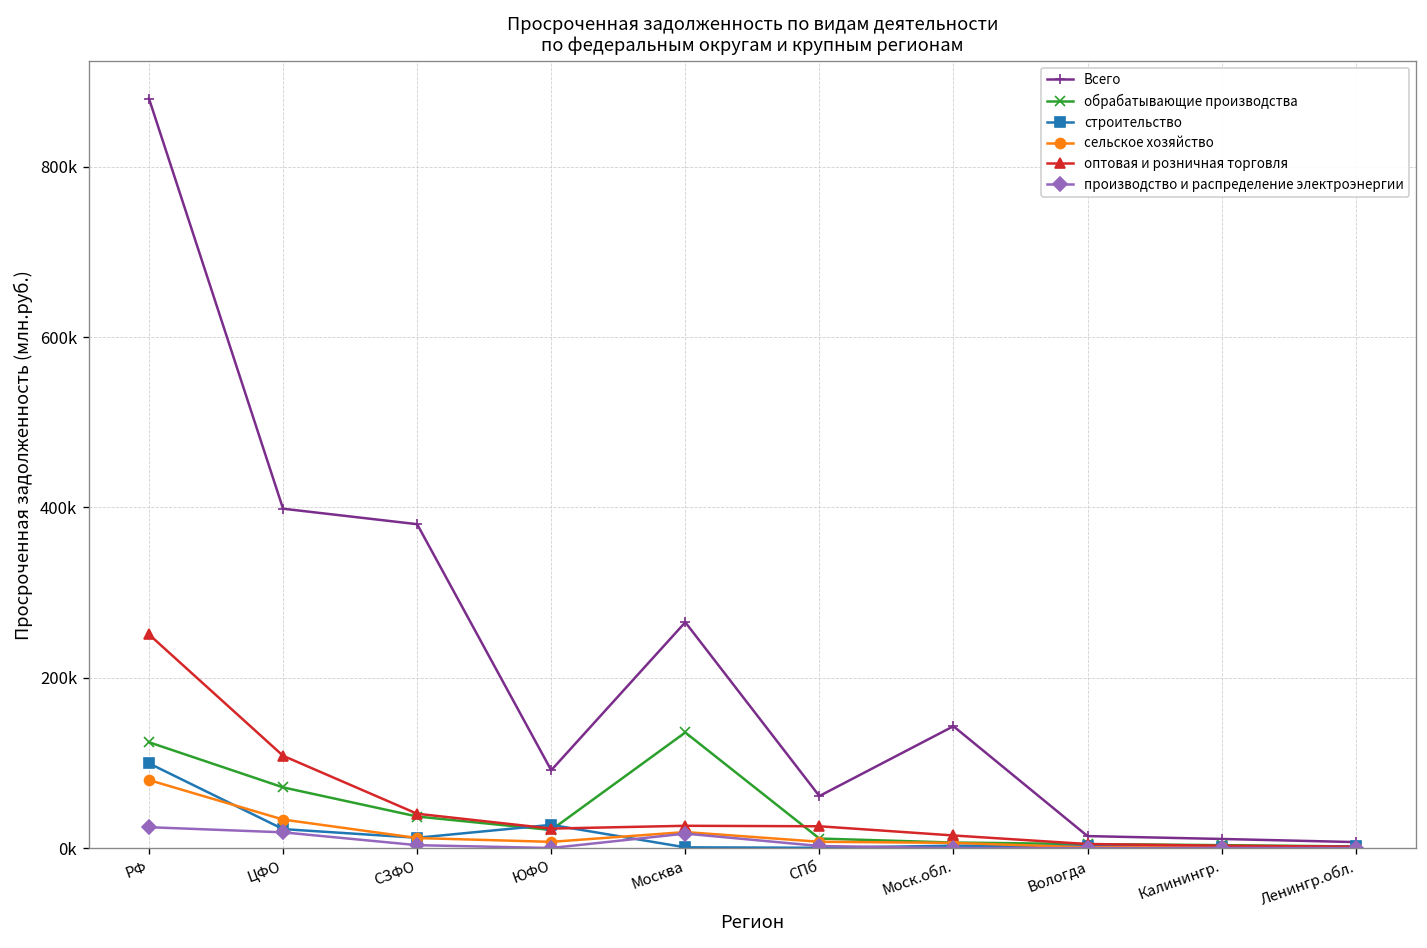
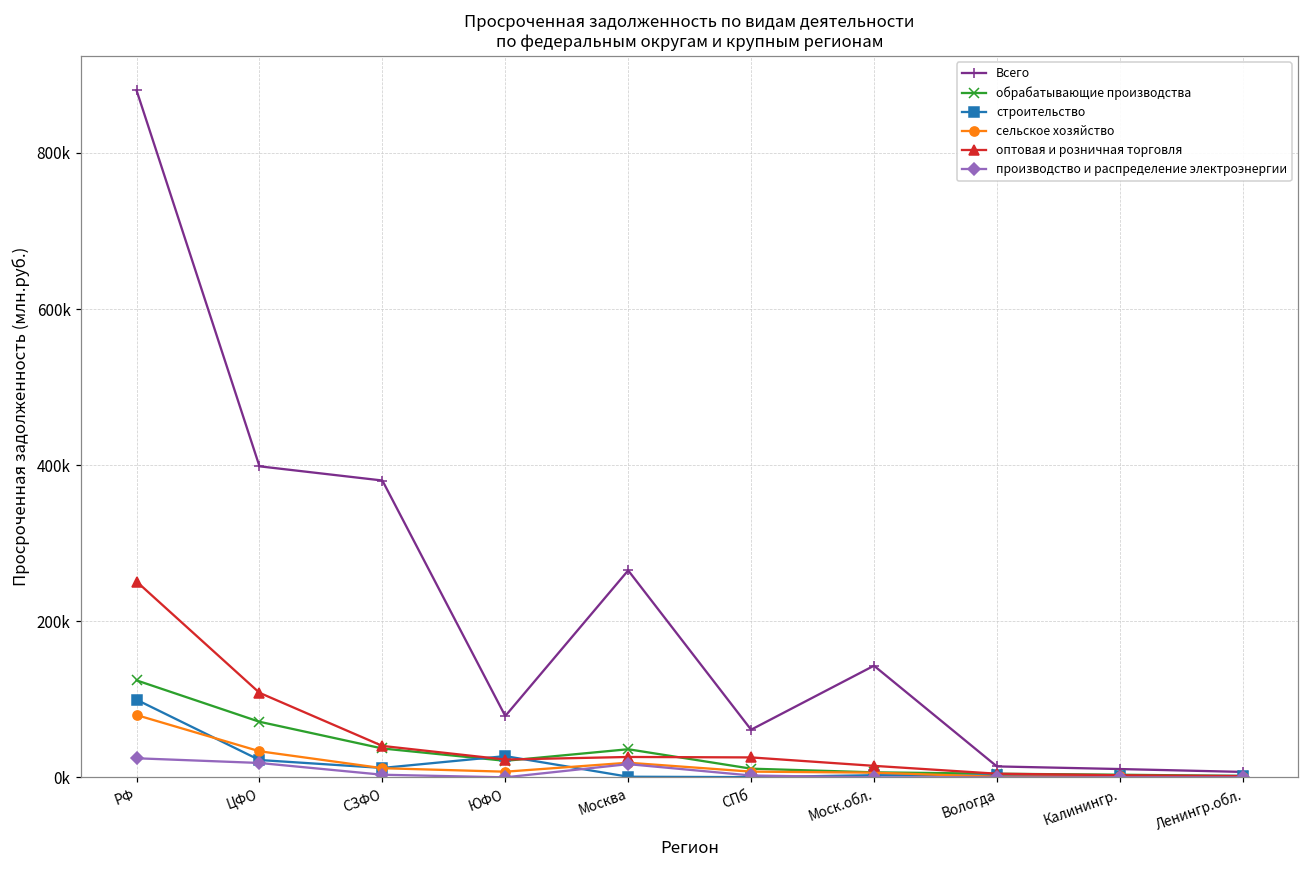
Всего, ЮФО: 90000 -> 80000
обрабатывающие производства, Москва: 140000 -> 40000
